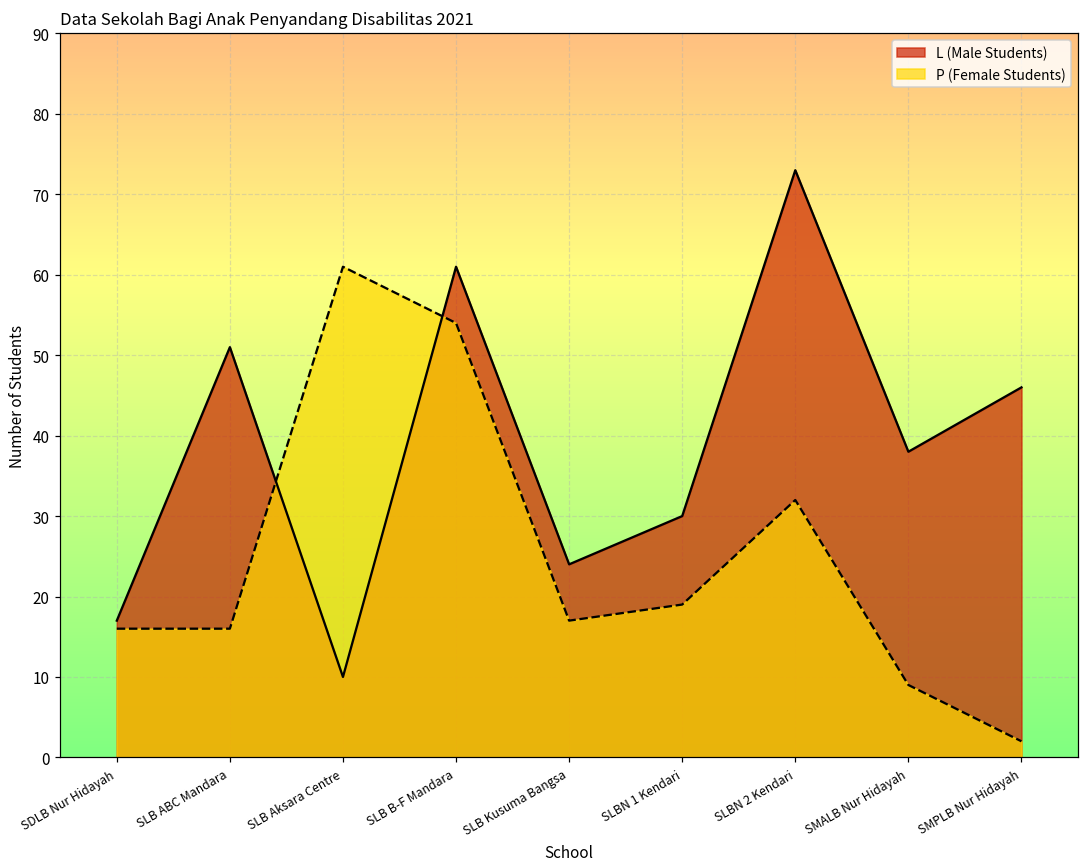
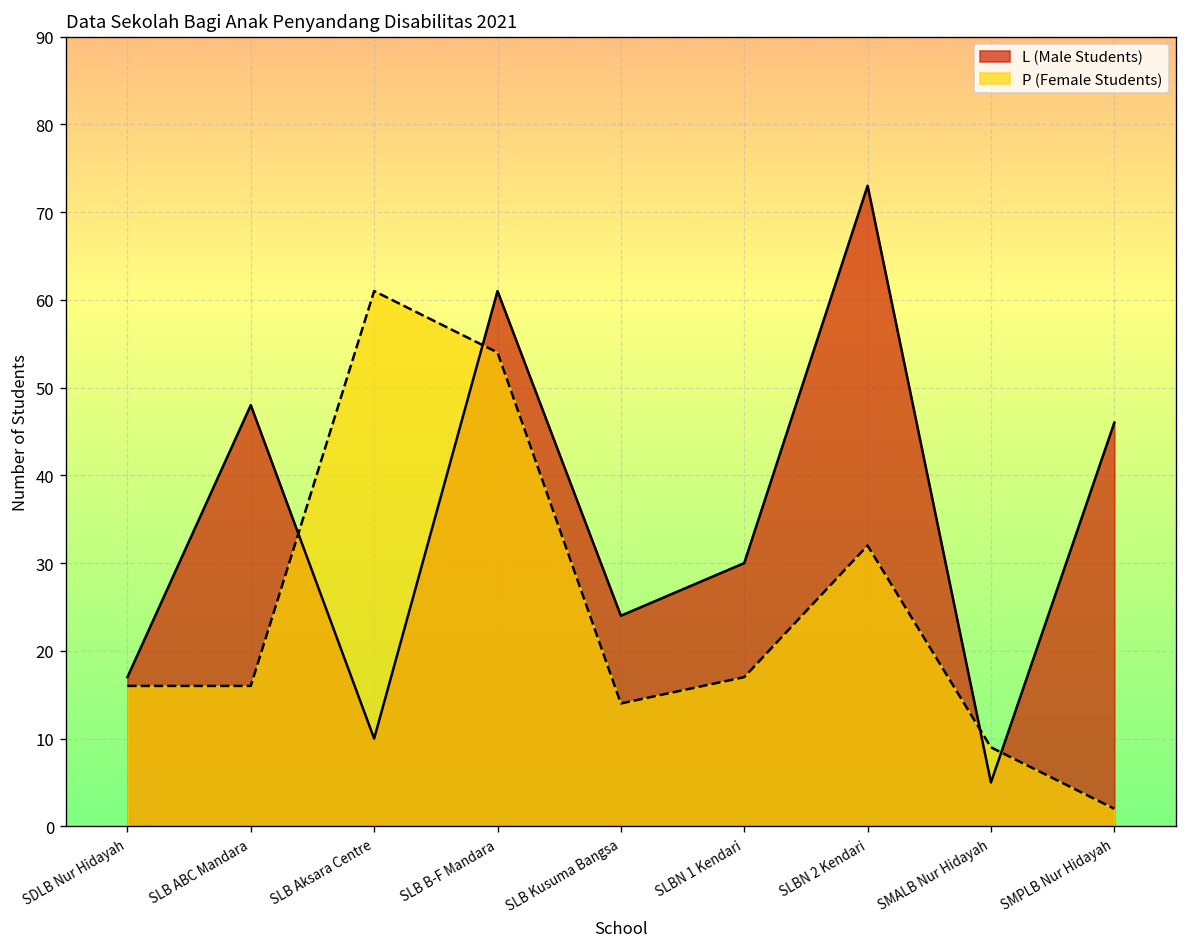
L (Male Students), SLB ABC Mandara: 51 -> 48
P (Female Students), SLB Kusuma Bangsa: 17 -> 14
P (Female Students), SLBN 1 Kendari: 19 -> 17
L (Male Students), SMALB Nur Hidayah: 38 -> 5
